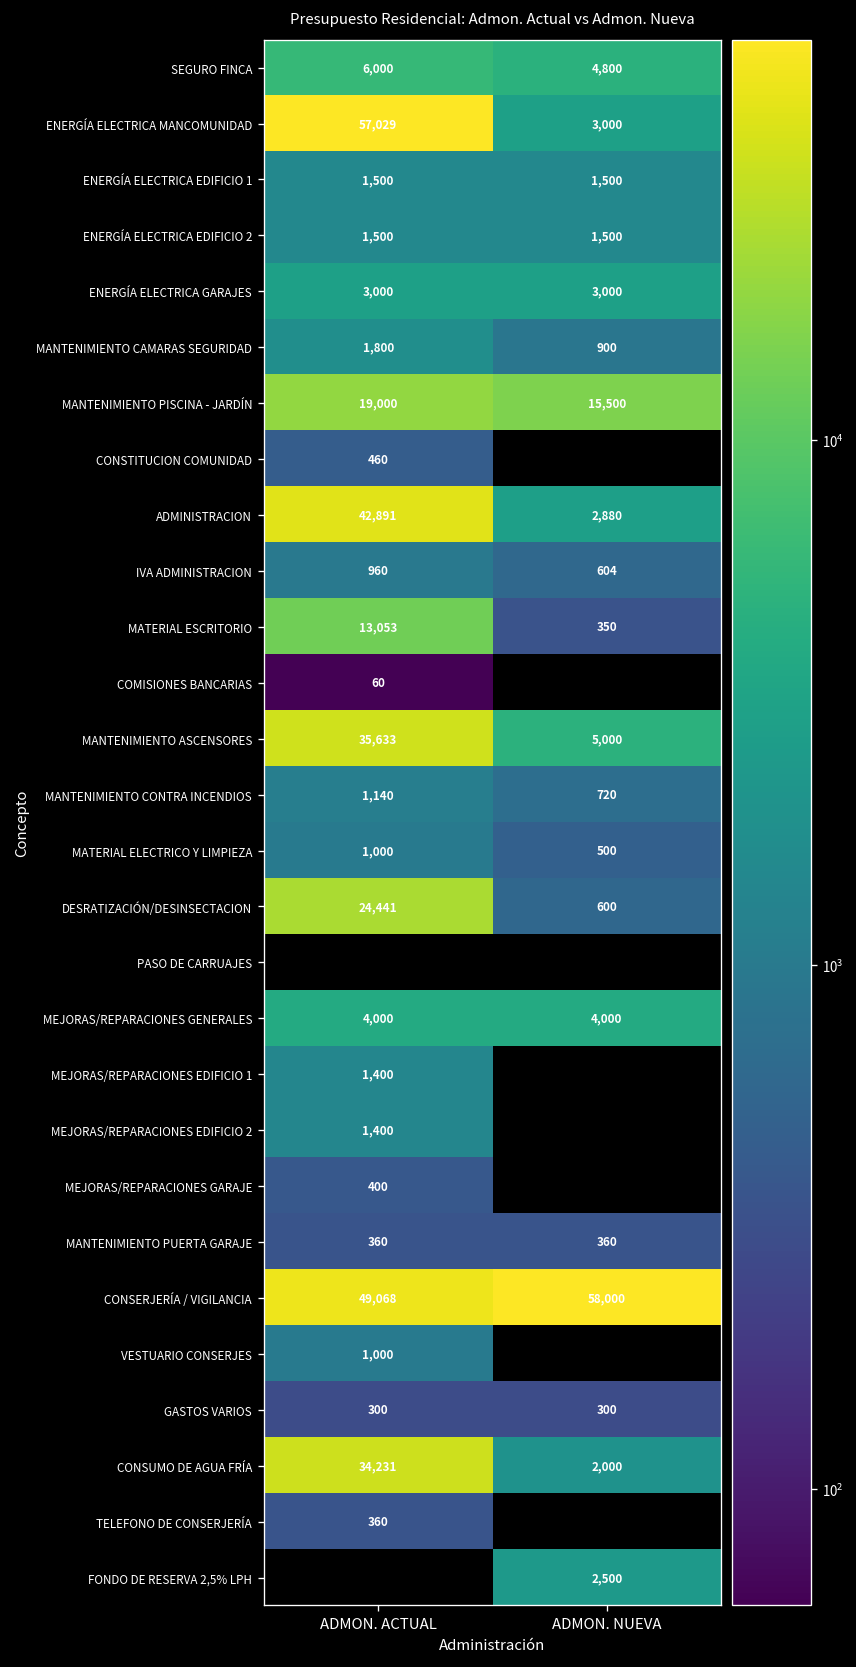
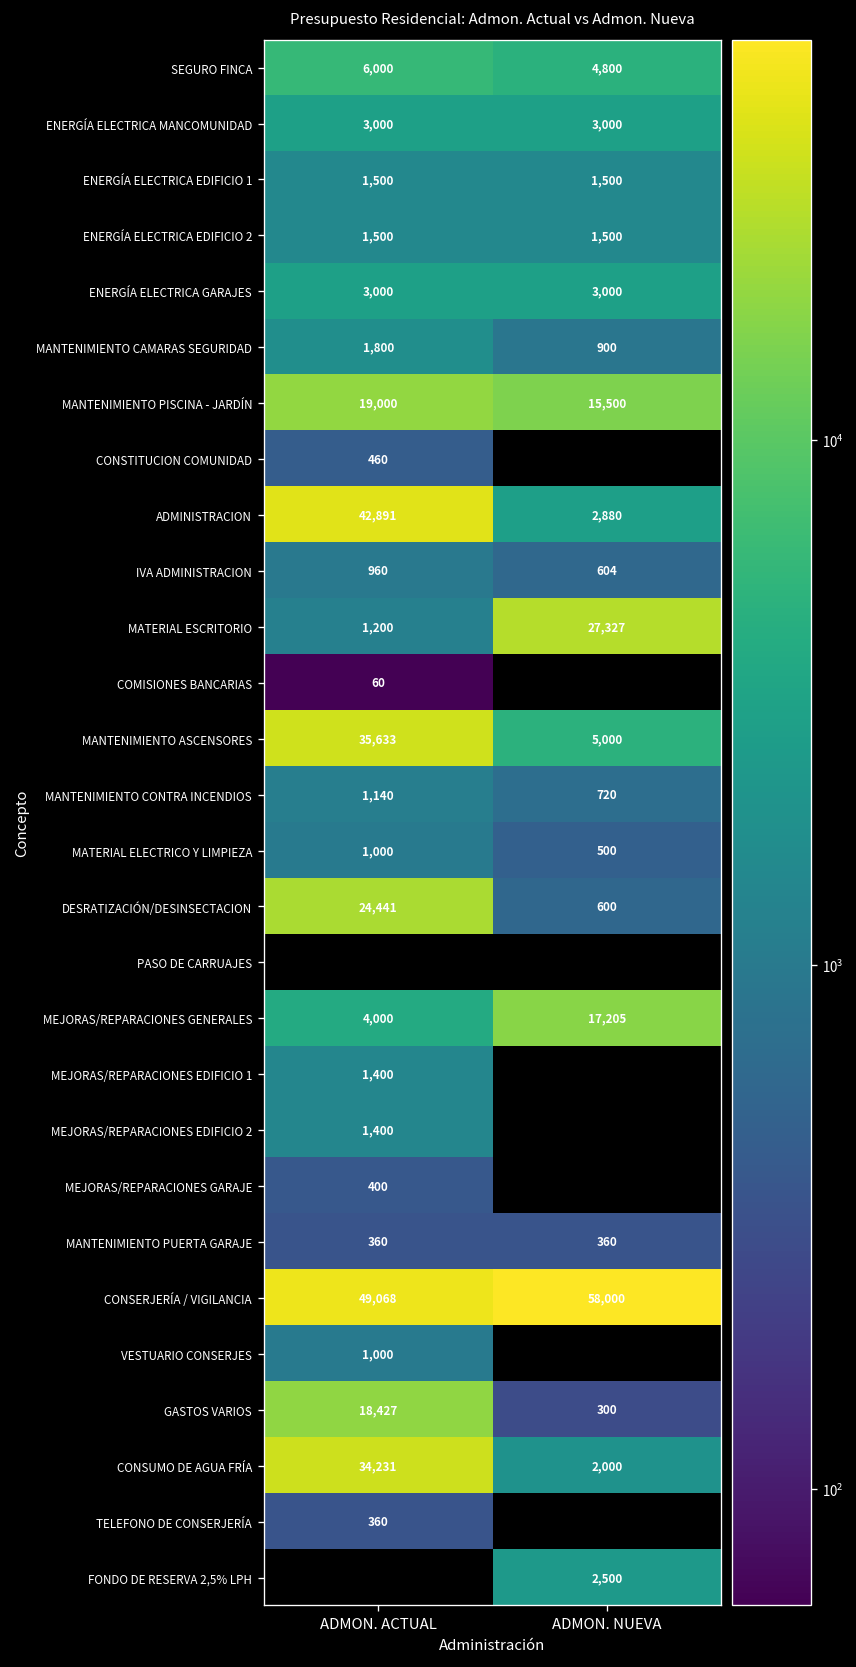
ENERGÍA ELECTRICA MANCOMUNIDAD, ADMON. ACTUAL: 57,029 -> 3,000
MATERIAL ESCRITORIO, ADMON. ACTUAL: 13,053 -> 1,200
MATERIAL ESCRITORIO, ADMON. NUEVA: 350 -> 27,327
MEJORAS/REPARACIONES GENERALES, ADMON. NUEVA: 4,000 -> 17,205
GASTOS VARIOS, ADMON. ACTUAL: 300 -> 18,427
